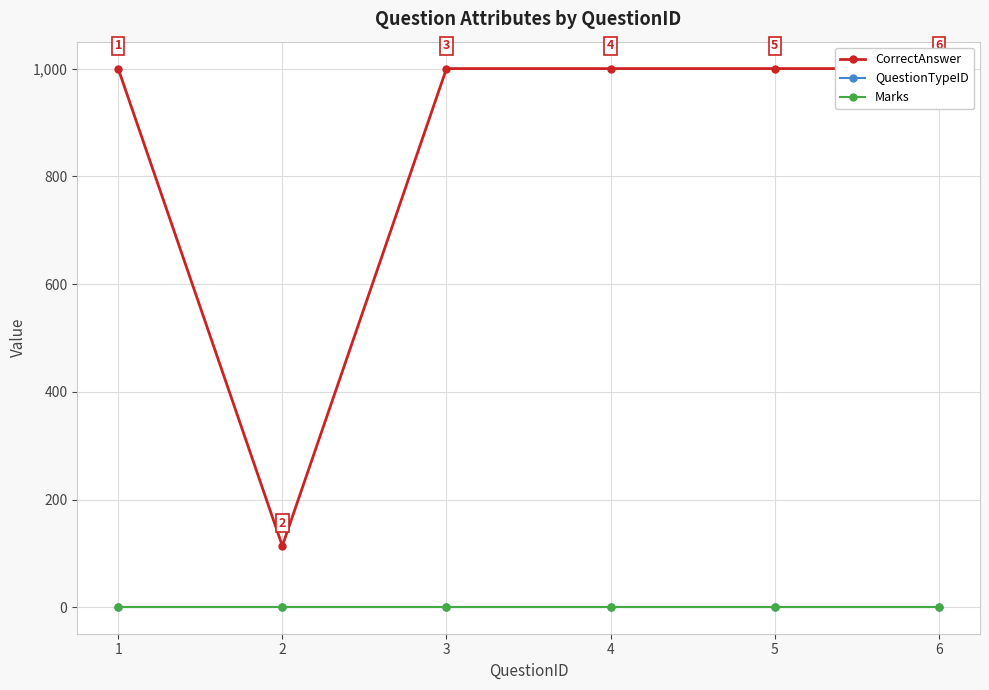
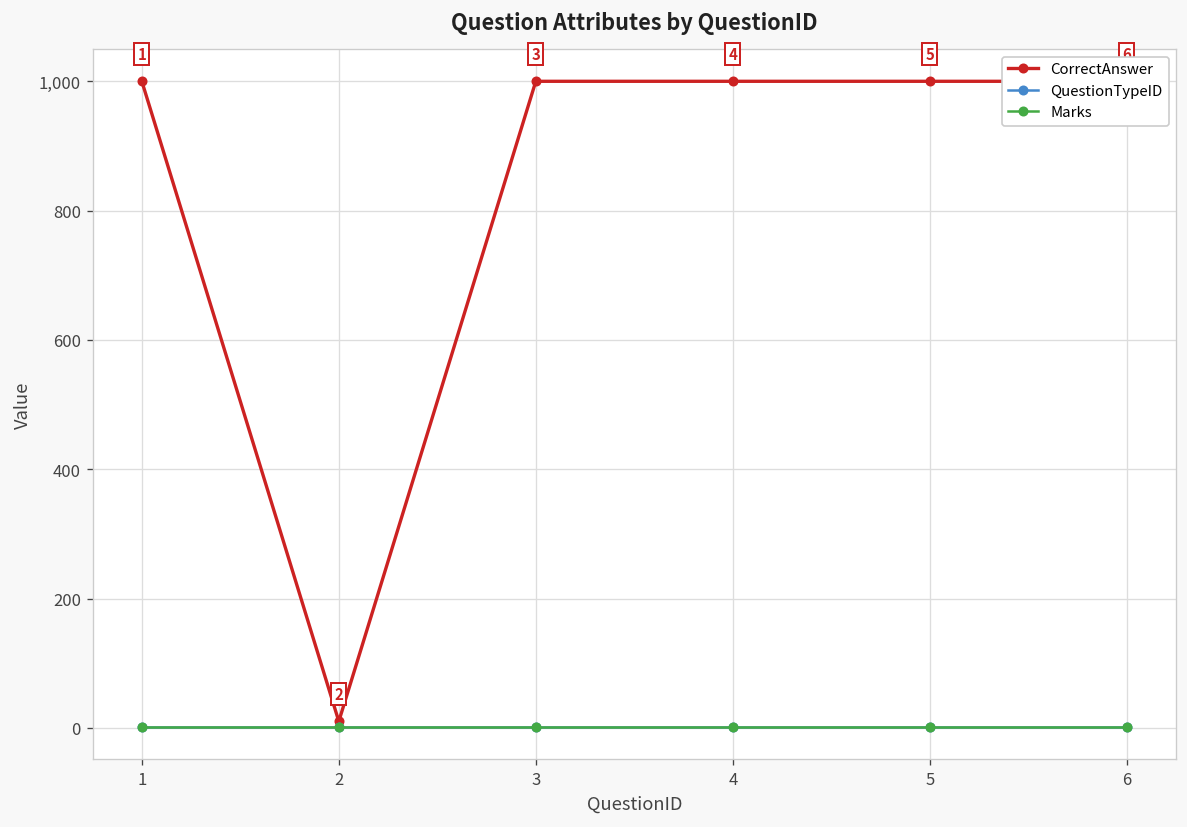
CorrectAnswer, 2: 110 -> 10
